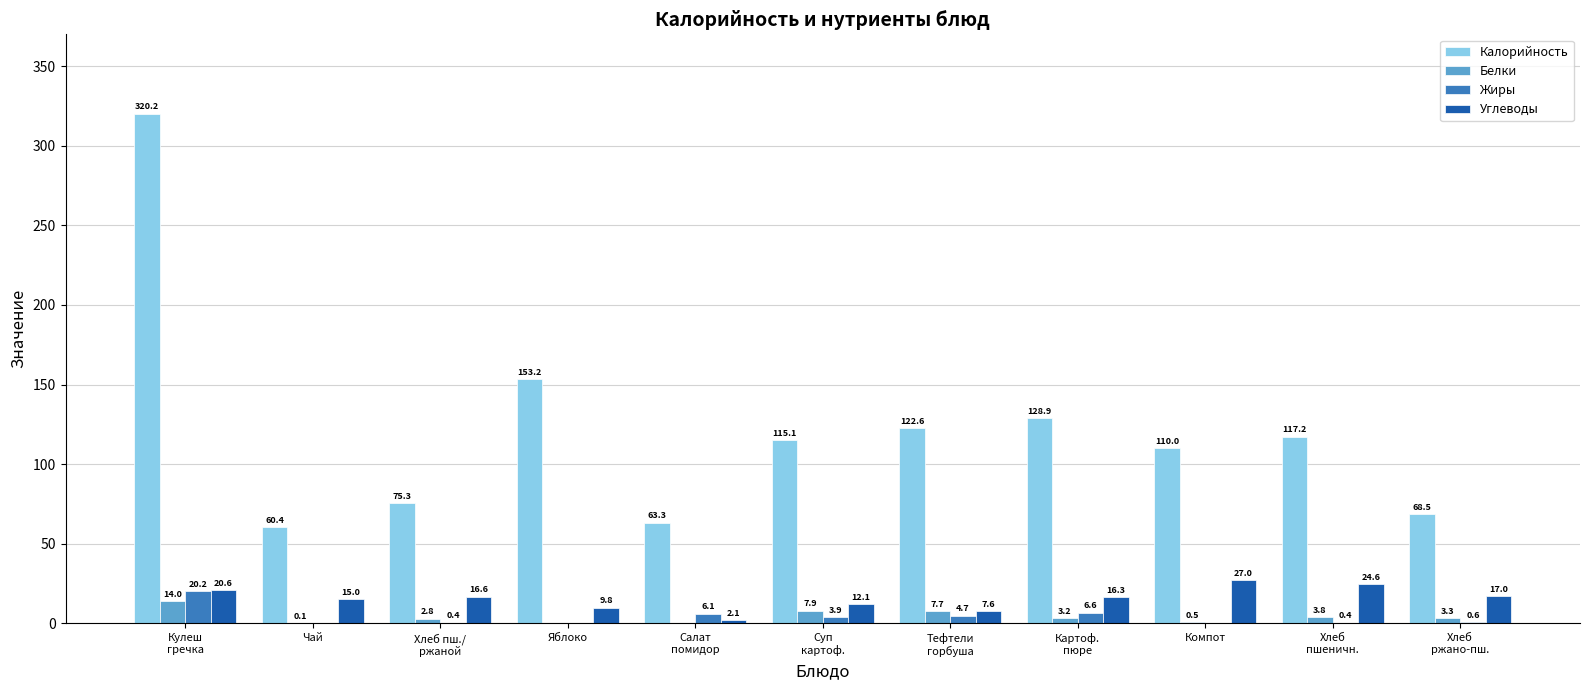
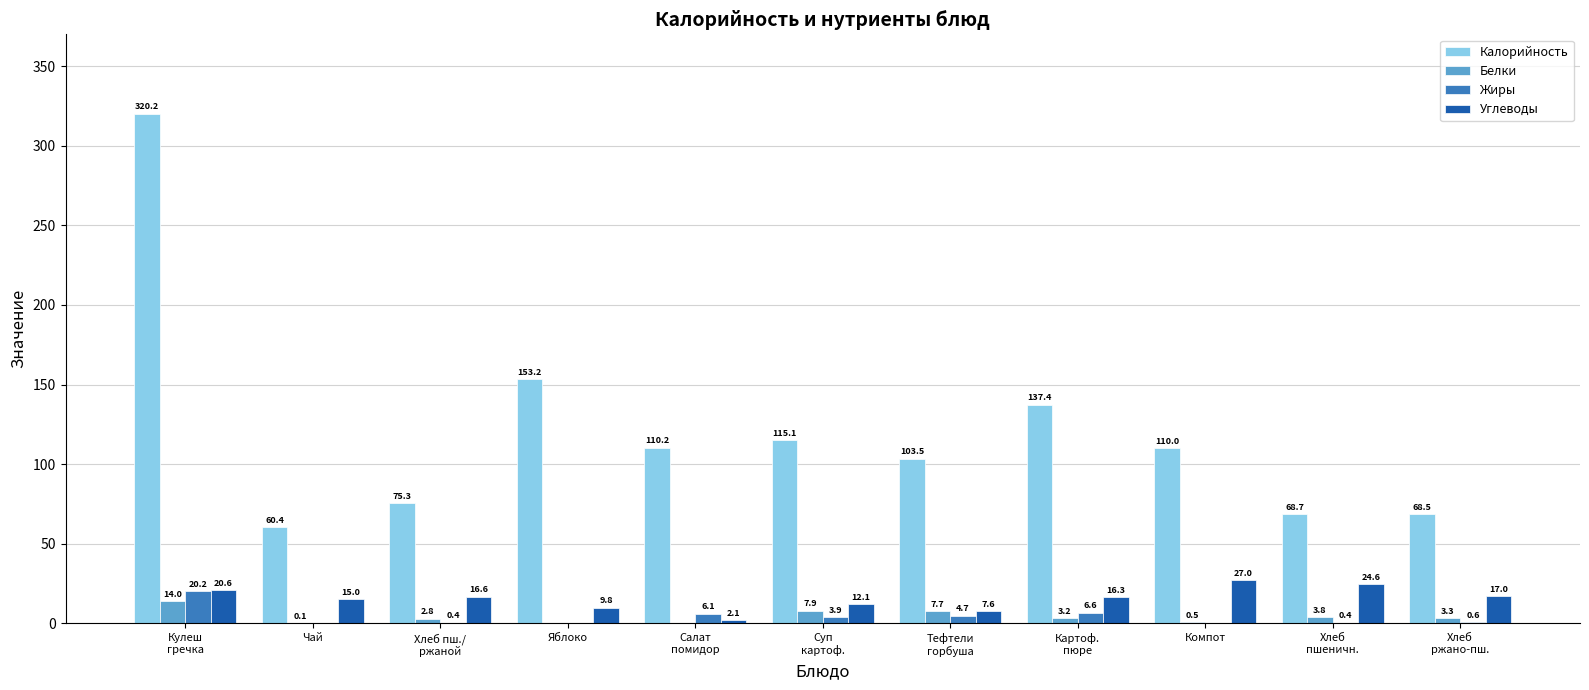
Калорийность, Салат помидор: 63.3 -> 110.2
Калорийность, Тефтели горбуша: 122.6 -> 103.5
Калорийность, Картоф. пюре: 128.9 -> 137.4
Калорийность, Хлеб пшеничн.: 117.2 -> 68.7
